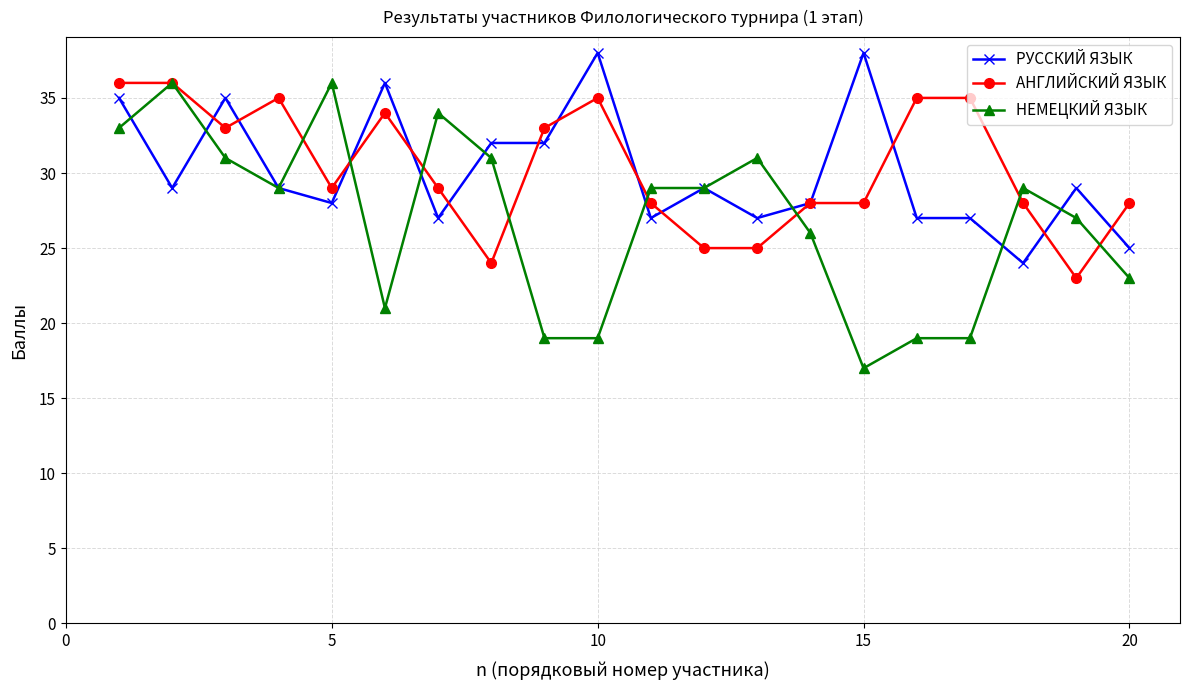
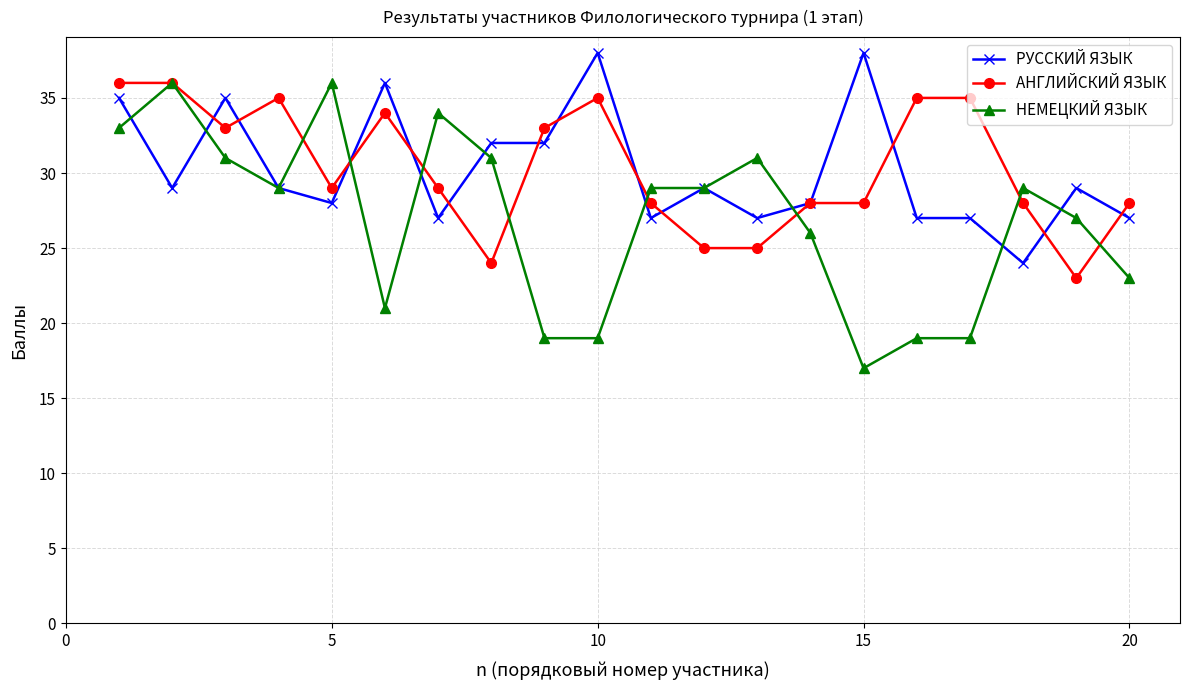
РУССКИЙ ЯЗЫК, 20: 25 -> 27
